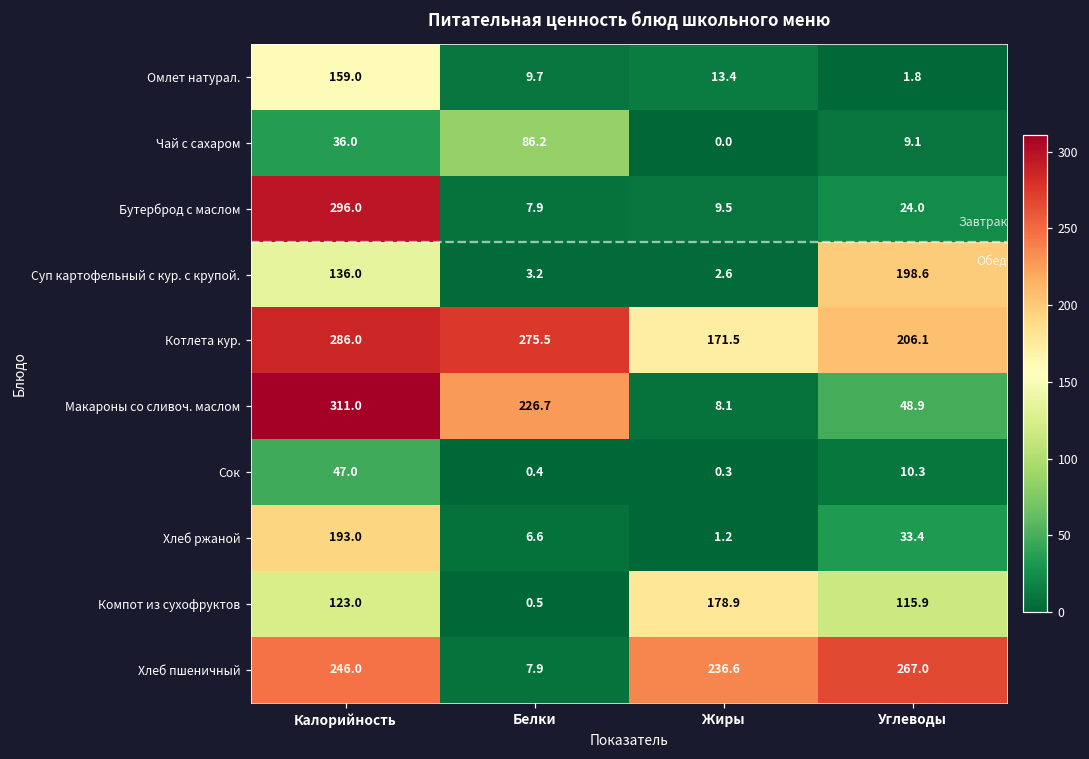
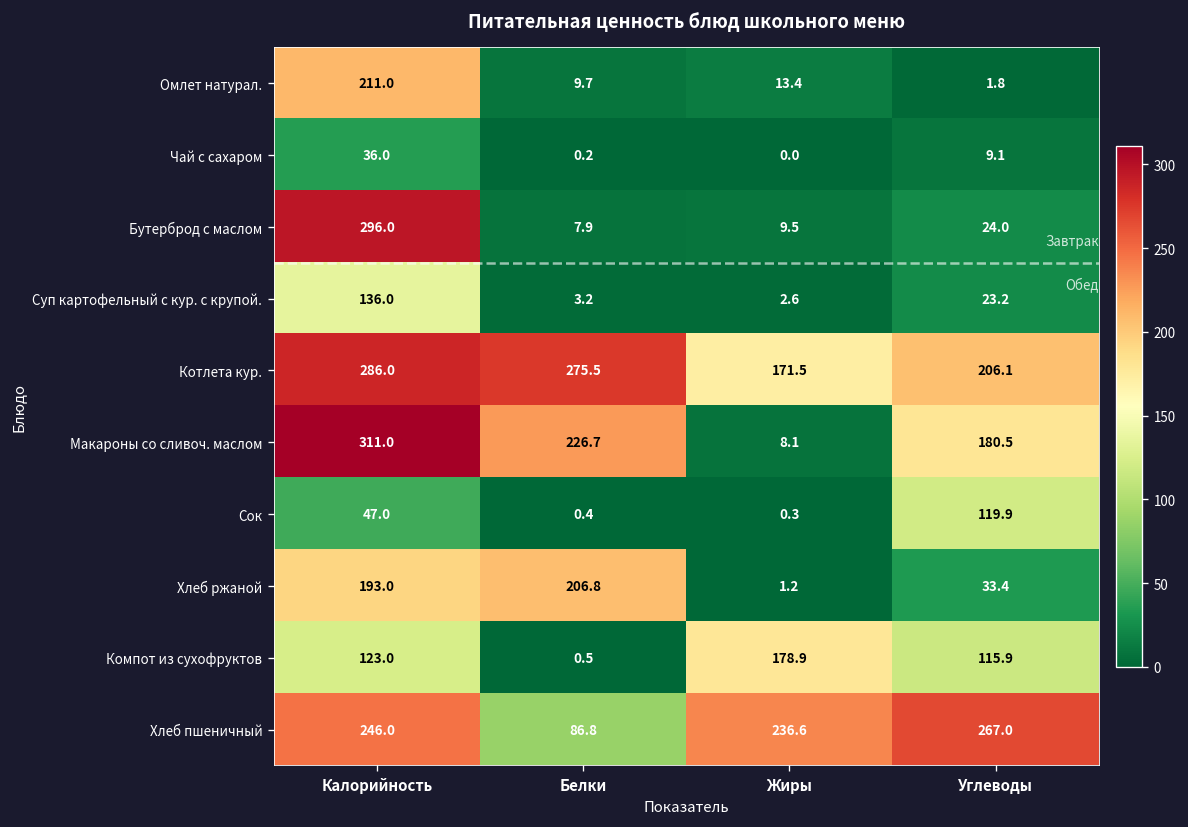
Омлет натурал., Калорийность: 159.0 -> 211.0
Чай с сахаром, Белки: 86.2 -> 0.2
Суп картофельный с кур. с крупой., Углеводы: 198.6 -> 23.2
Макароны со сливоч. маслом, Углеводы: 48.9 -> 180.5
Сок, Углеводы: 10.3 -> 119.9
Хлеб ржаной, Белки: 6.6 -> 206.8
Хлеб пшеничный, Белки: 7.9 -> 86.8
